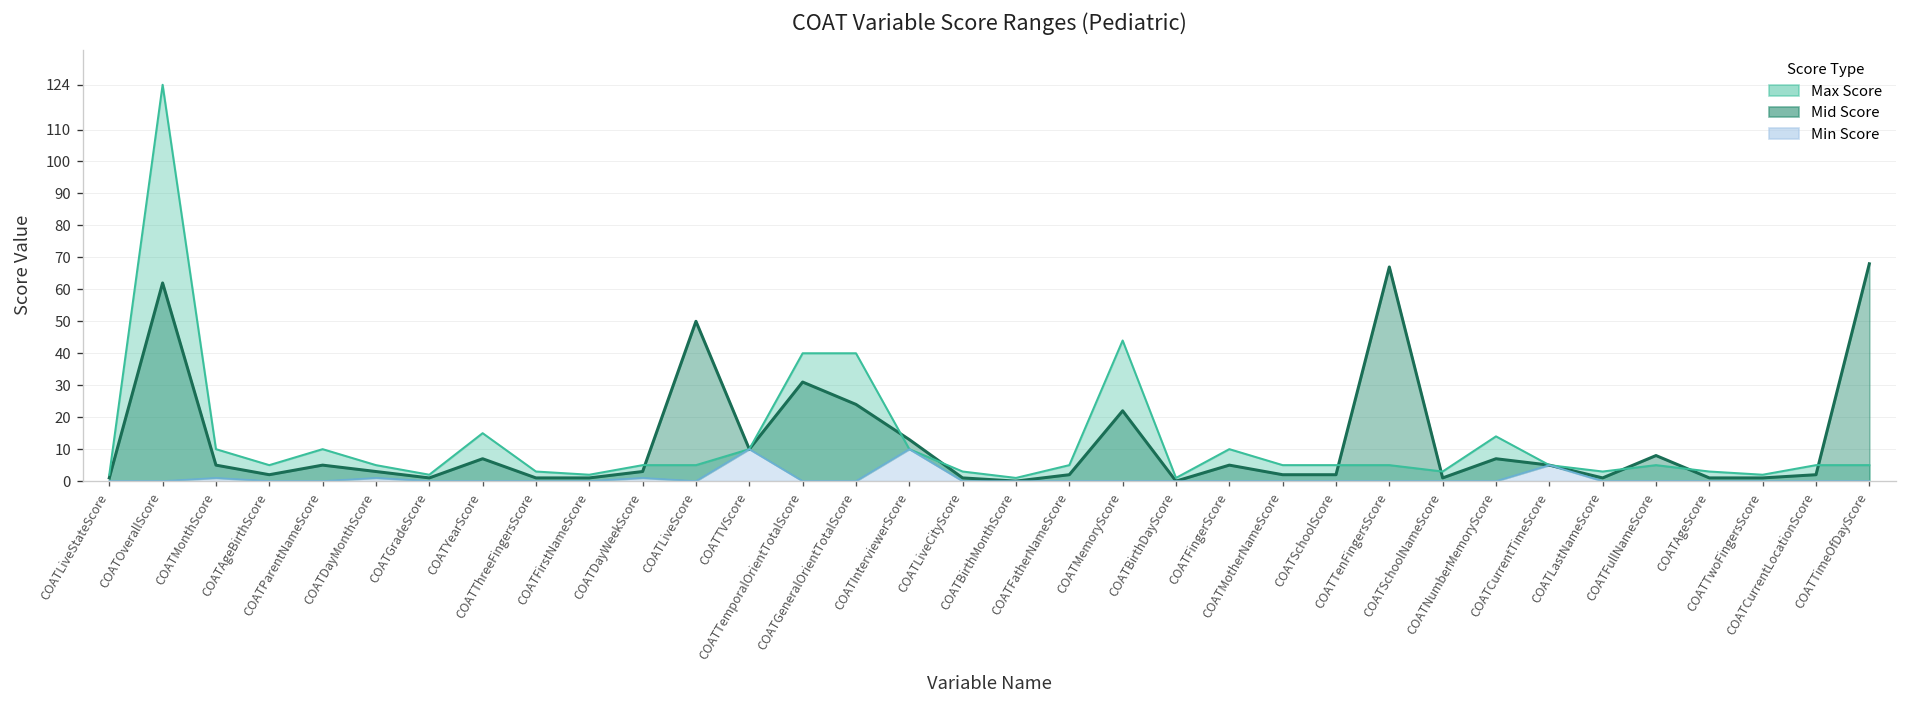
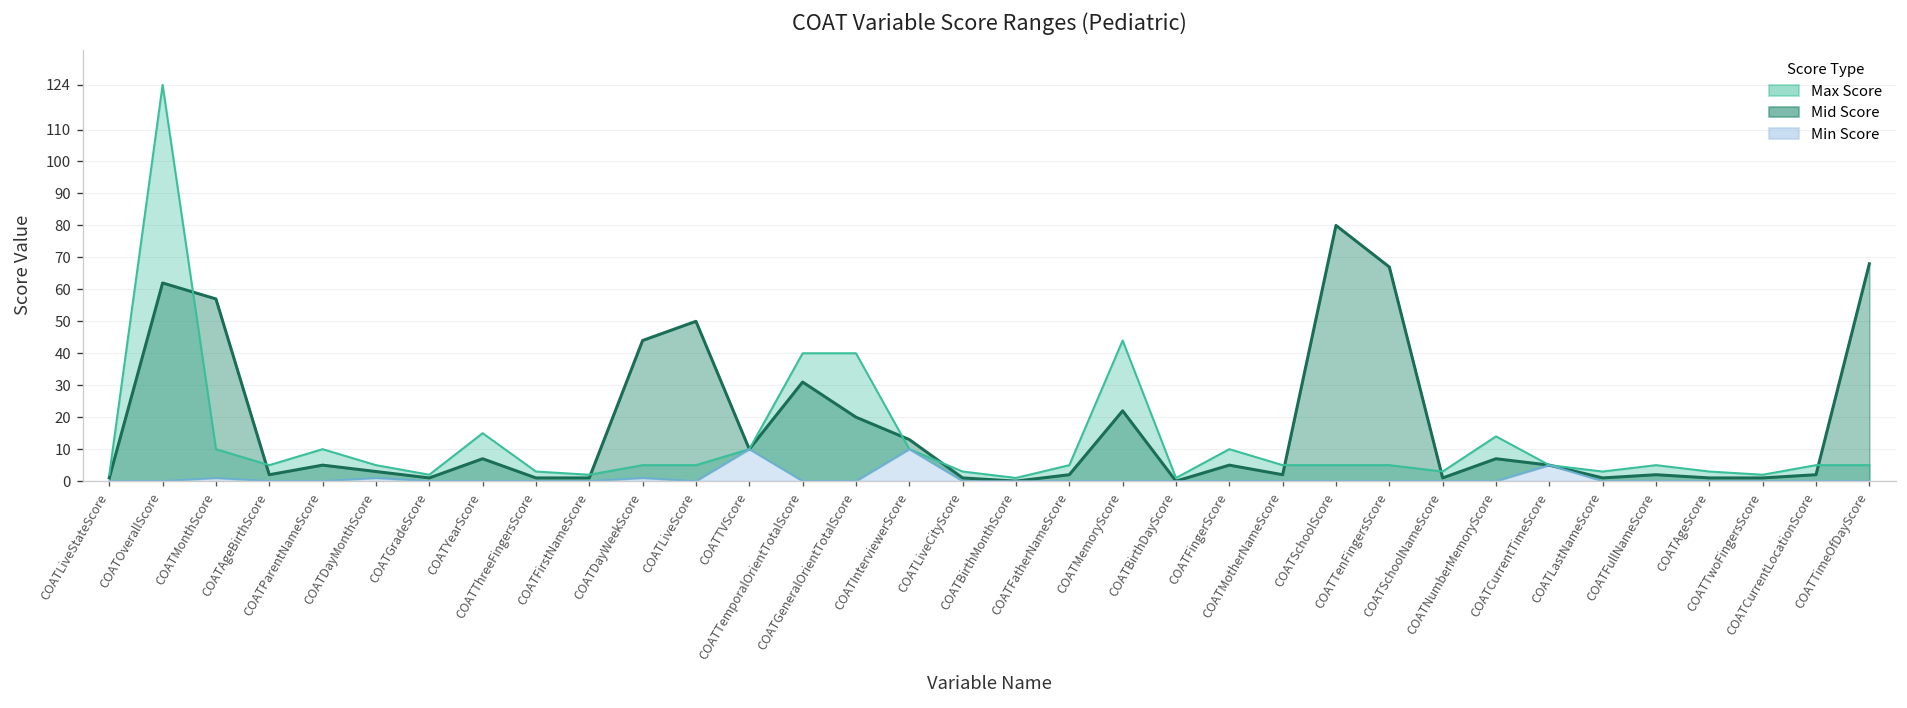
Mid Score, COATMonthScore: 5 -> 57
Mid Score, COATDayWeekScore: 3 -> 44
Mid Score, COATGeneralOrientTotalScore: 24 -> 20
Mid Score, COATSchoolScore: 2 -> 80
Mid Score, COATFullNameScore: 8 -> 2
